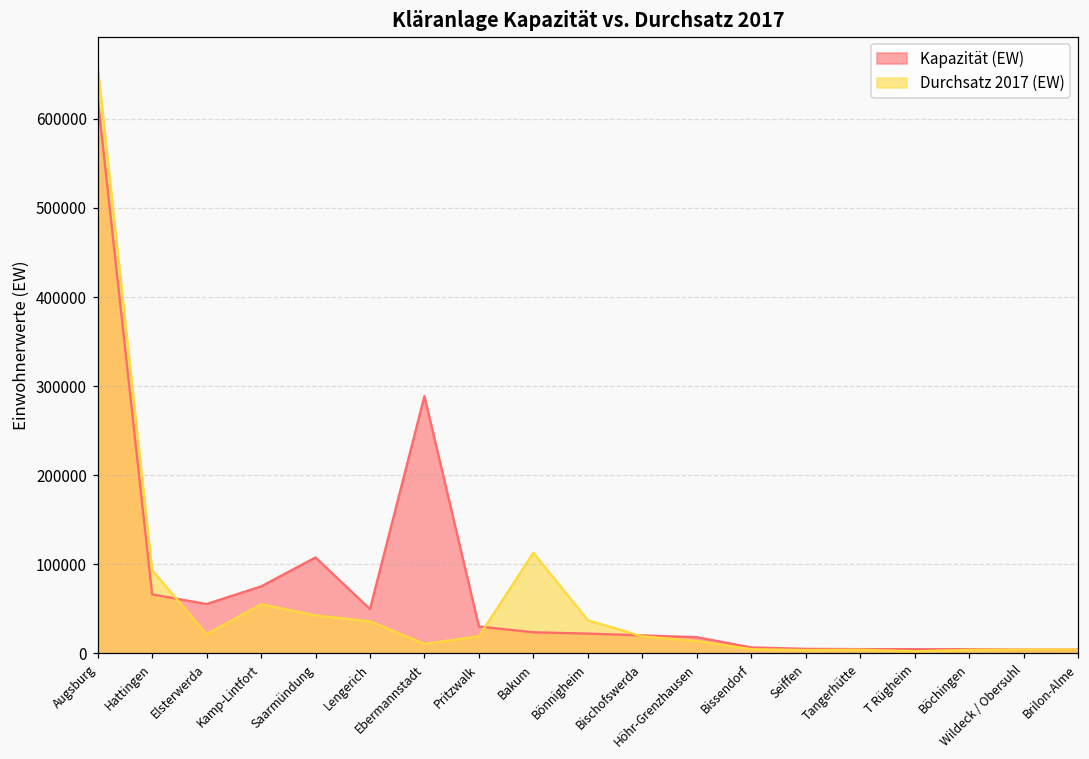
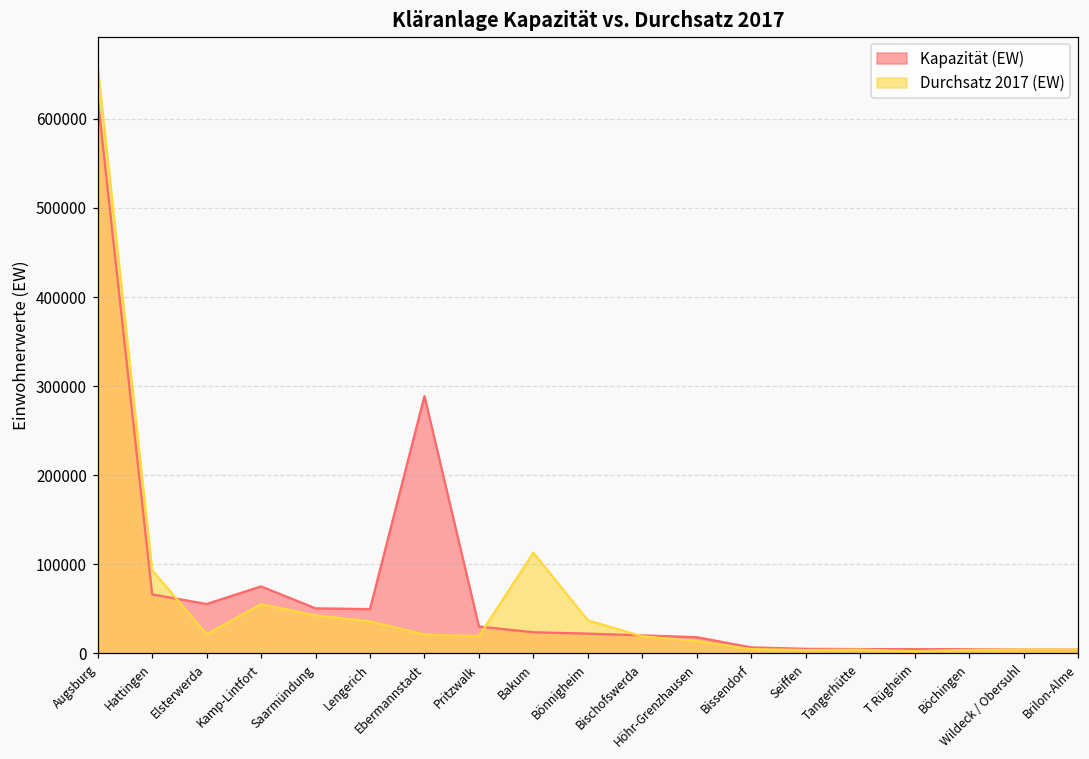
Kapazität (EW), Saarmündung: 110000 -> 50000
Durchsatz 2017 (EW), Ebermannstadt: 10000 -> 20000
